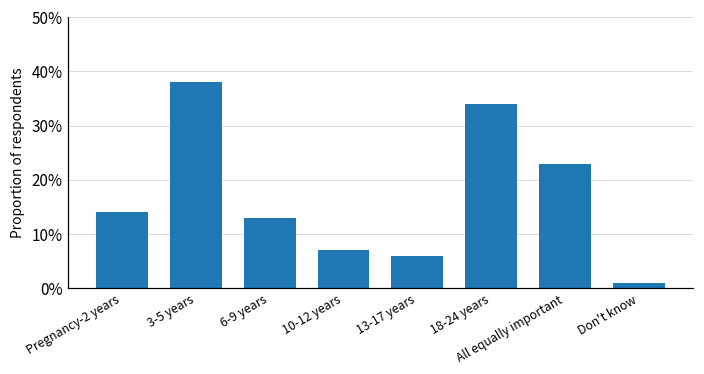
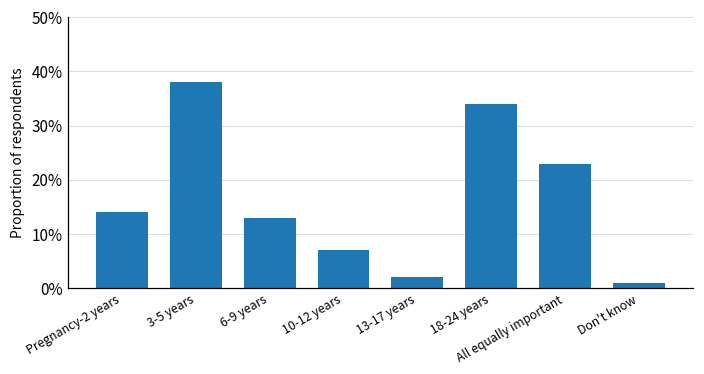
13-17 years: 6% -> 2%
